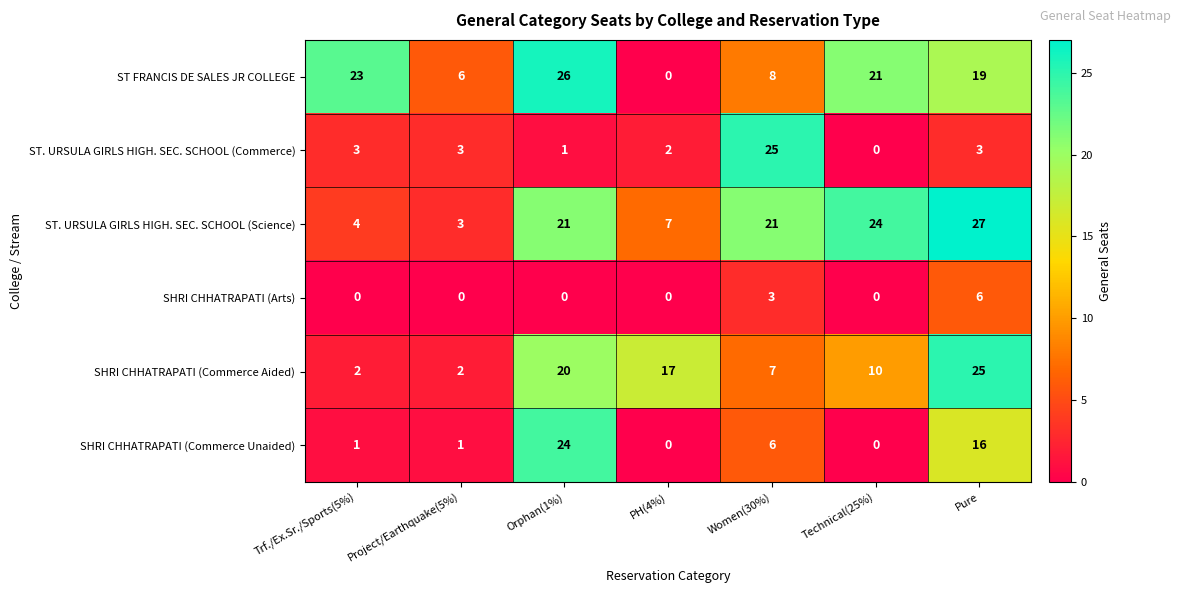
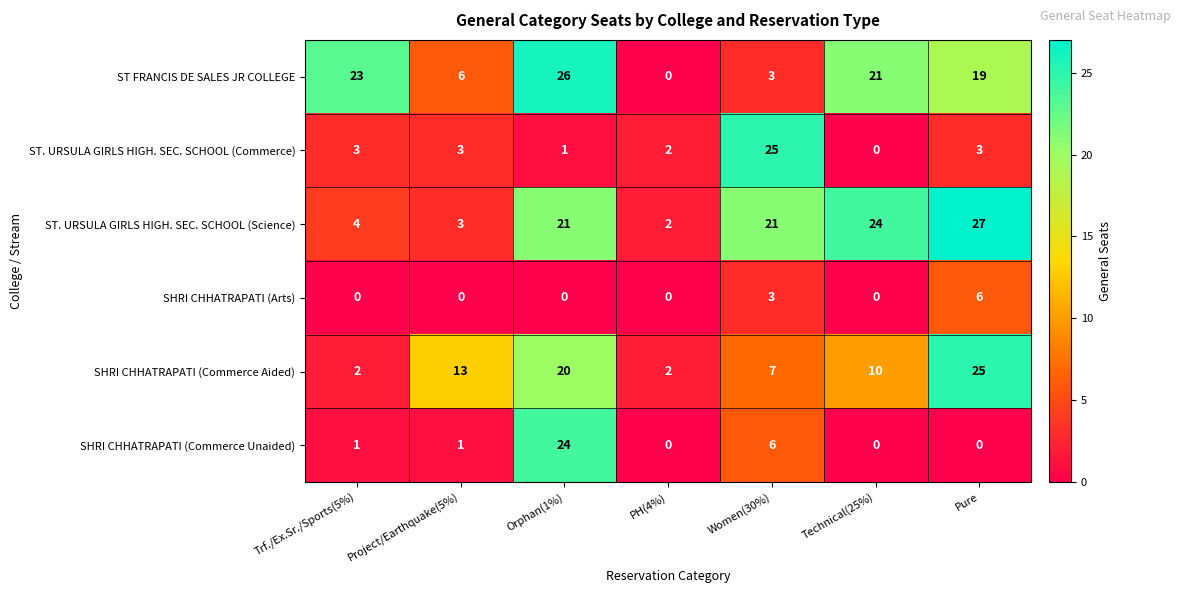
ST FRANCIS DE SALES JR COLLEGE, Women(30%): 8 -> 3
ST. URSULA GIRLS HIGH. SEC. SCHOOL (Science), PH(4%): 7 -> 2
SHRI CHHATRAPATI (Commerce Aided), Project/Earthquake(5%): 2 -> 13
SHRI CHHATRAPATI (Commerce Aided), PH(4%): 17 -> 2
SHRI CHHATRAPATI (Commerce Unaided), Pure: 16 -> 0
